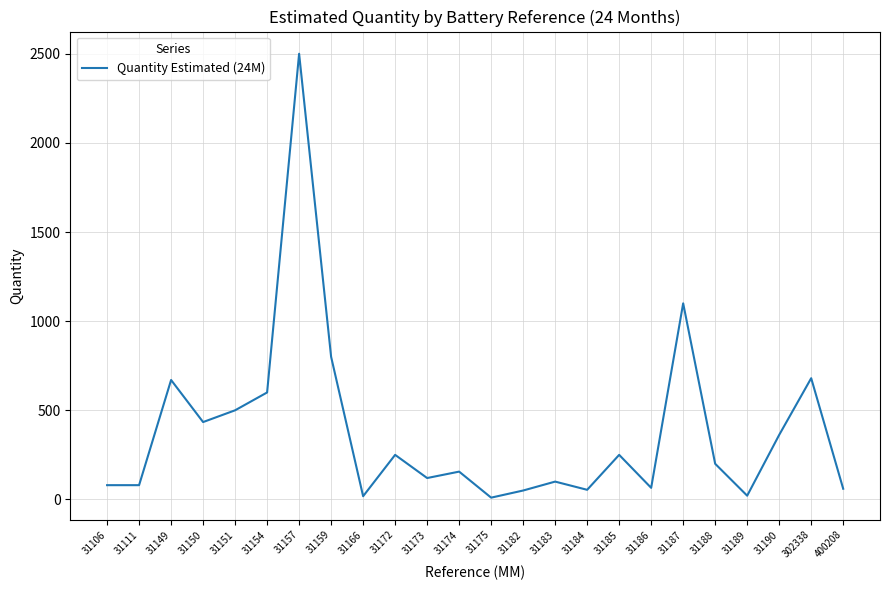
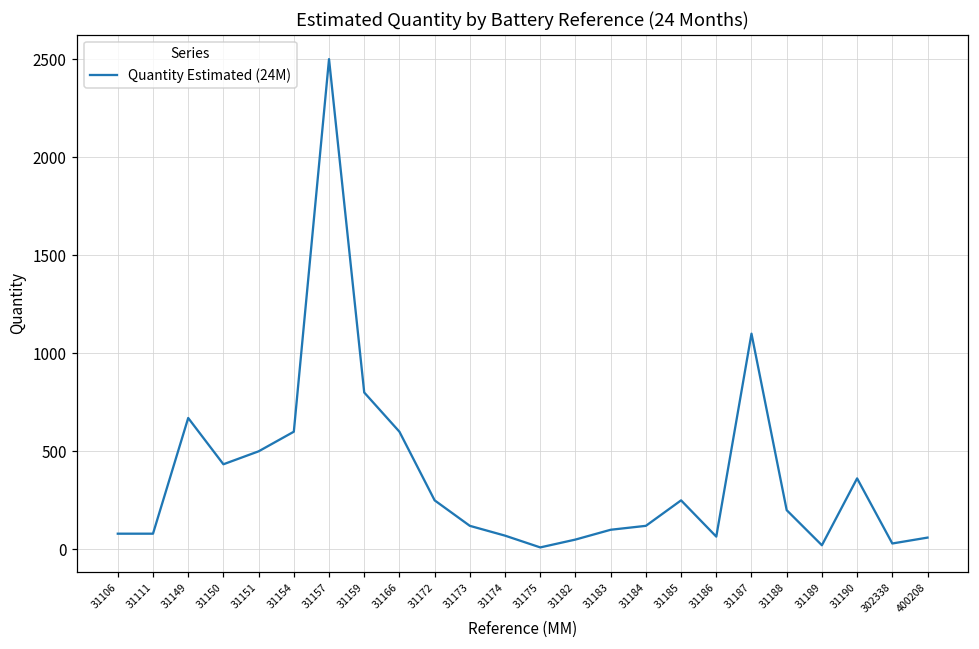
31166: 20 -> 600
31174: 160 -> 70
31184: 50 -> 120
302338: 680 -> 30
